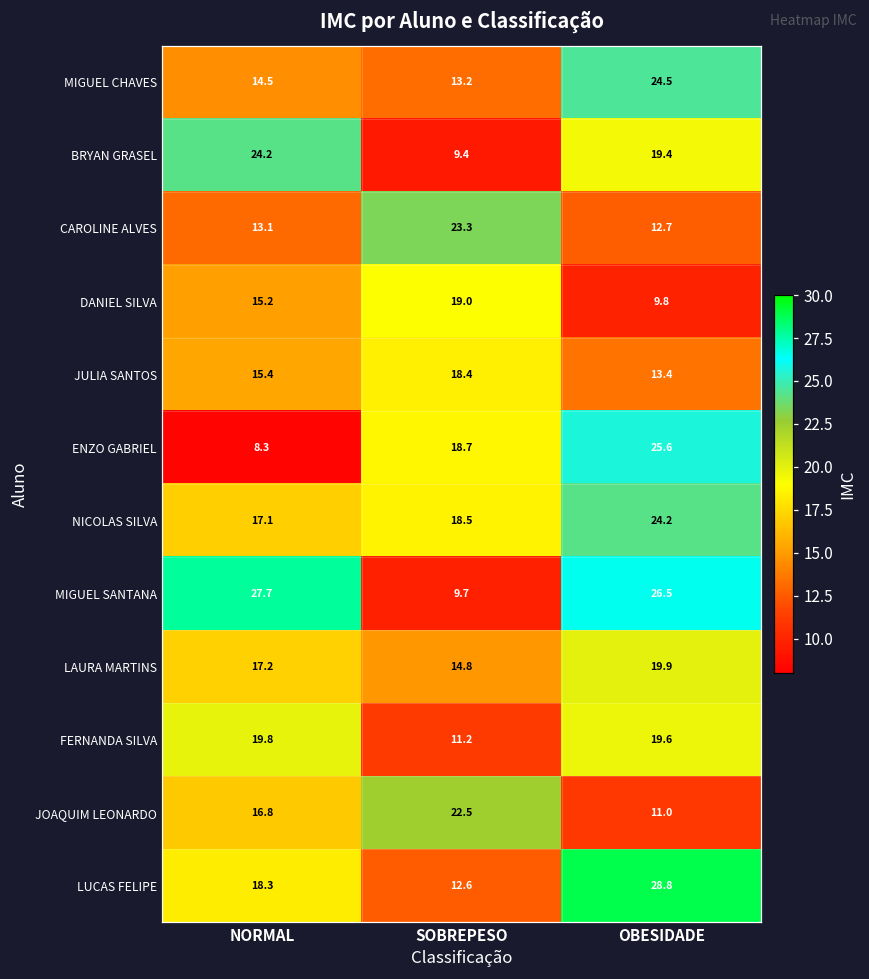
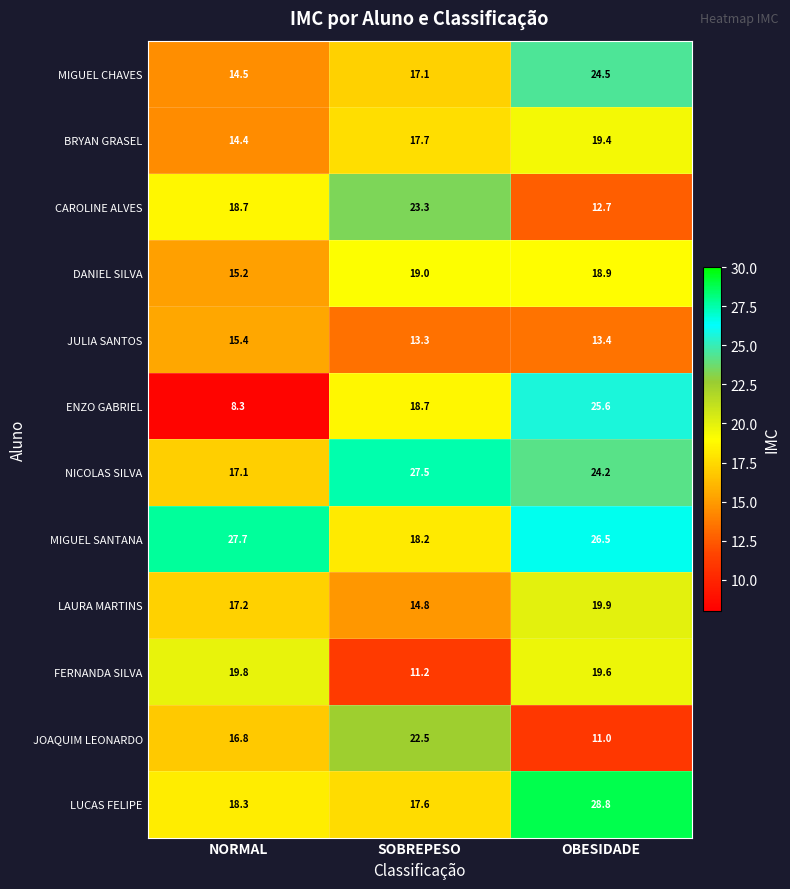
MIGUEL CHAVES, SOBREPESO: 13.2 -> 17.1
BRYAN GRASEL, NORMAL: 24.2 -> 14.4
BRYAN GRASEL, SOBREPESO: 9.4 -> 17.7
CAROLINE ALVES, NORMAL: 13.1 -> 18.7
DANIEL SILVA, OBESIDADE: 9.8 -> 18.9
JULIA SANTOS, SOBREPESO: 18.4 -> 13.3
NICOLAS SILVA, SOBREPESO: 18.5 -> 27.5
MIGUEL SANTANA, SOBREPESO: 9.7 -> 18.2
LUCAS FELIPE, SOBREPESO: 12.6 -> 17.6
